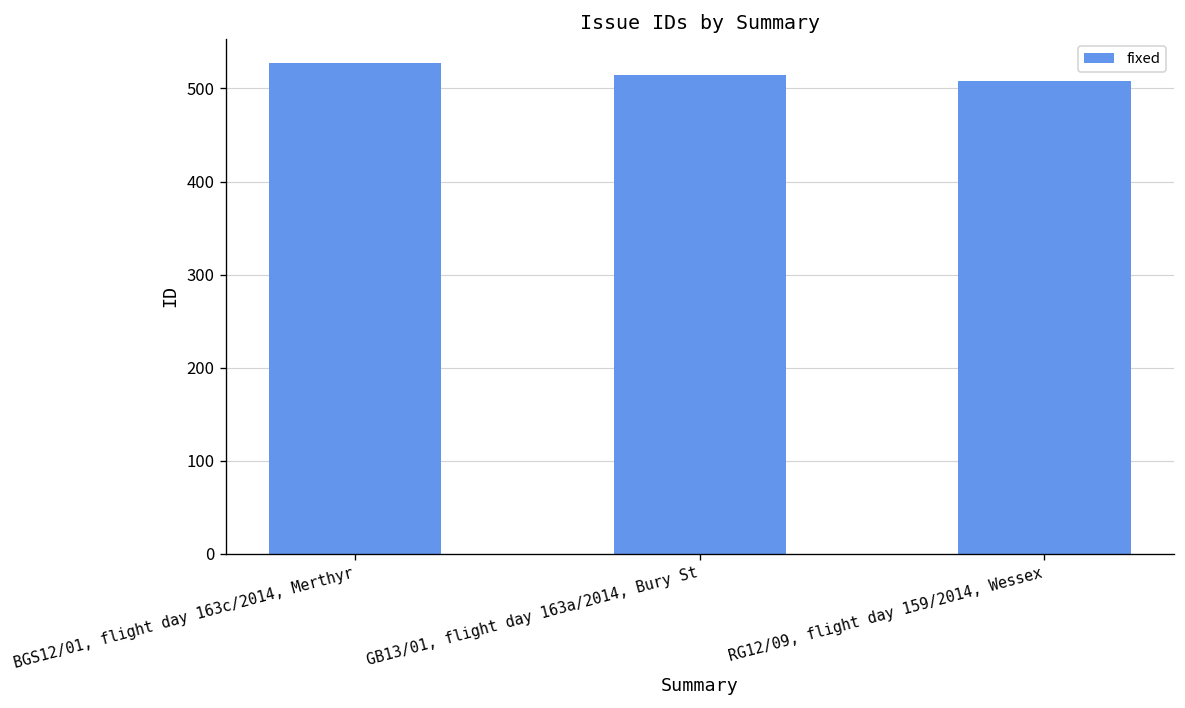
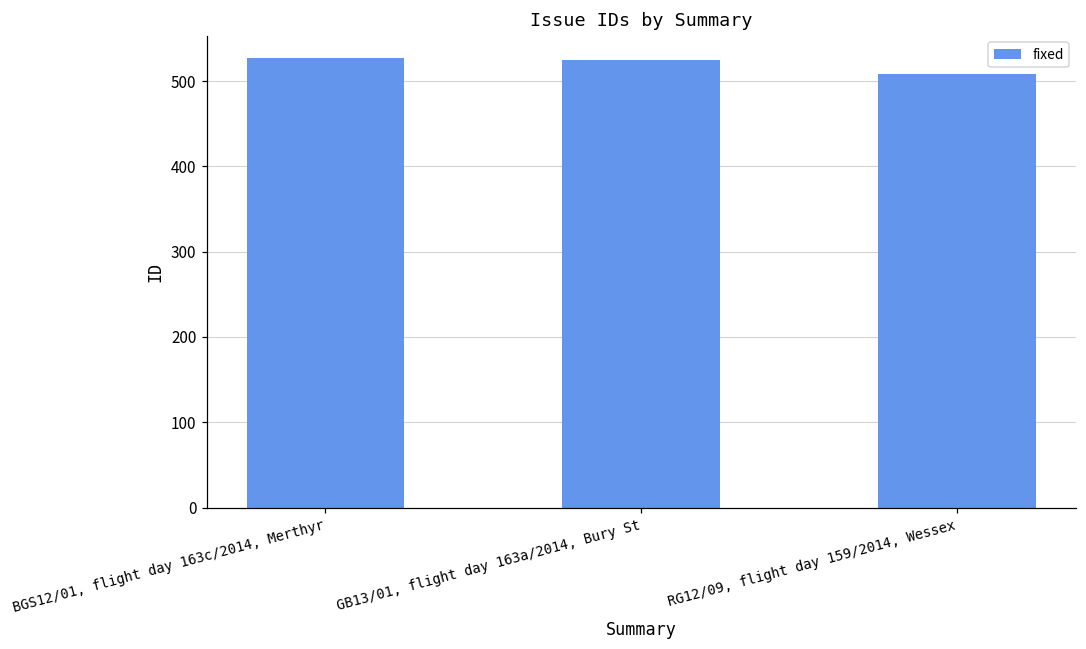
GB13/01, flight day 163a/2014, Bury St: 510 -> 530
